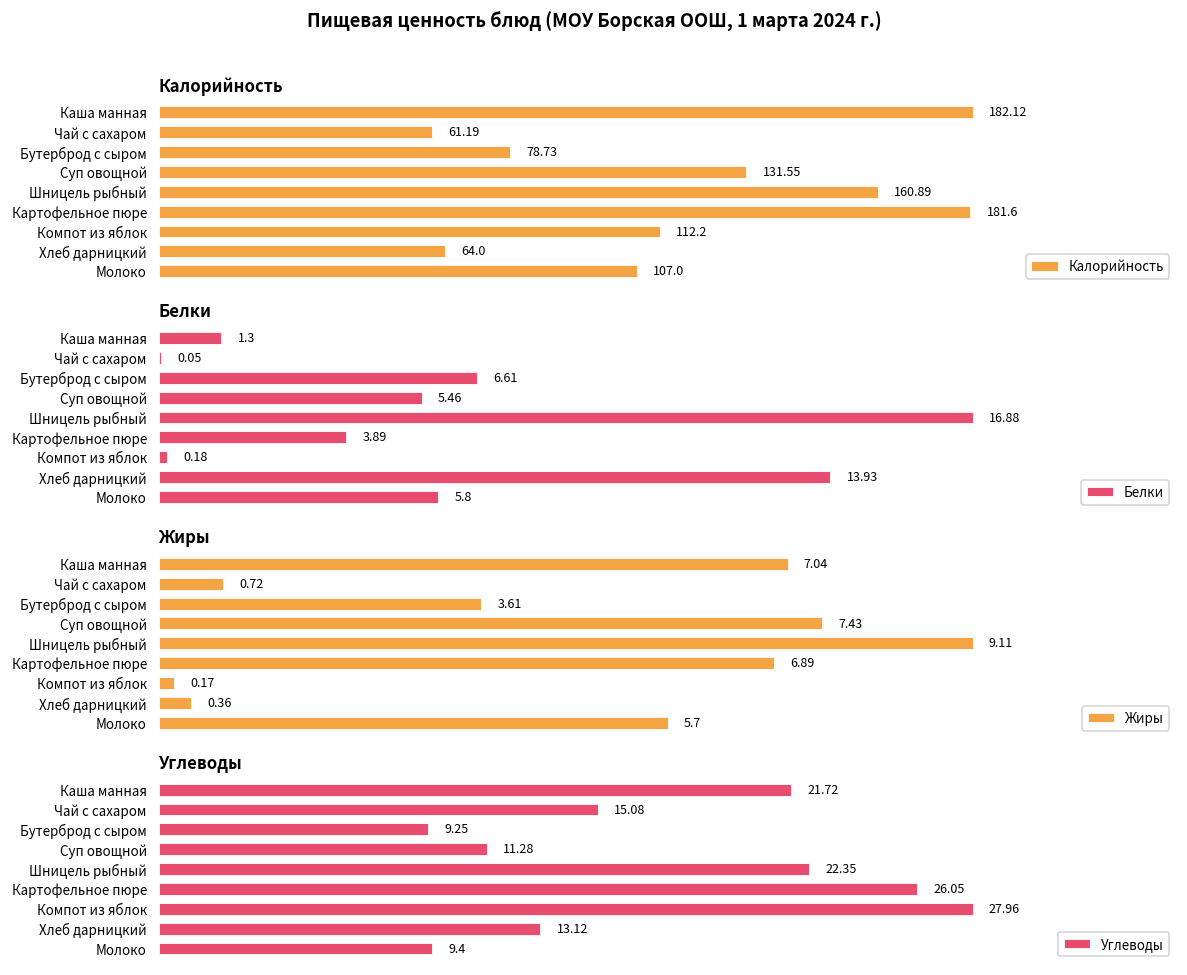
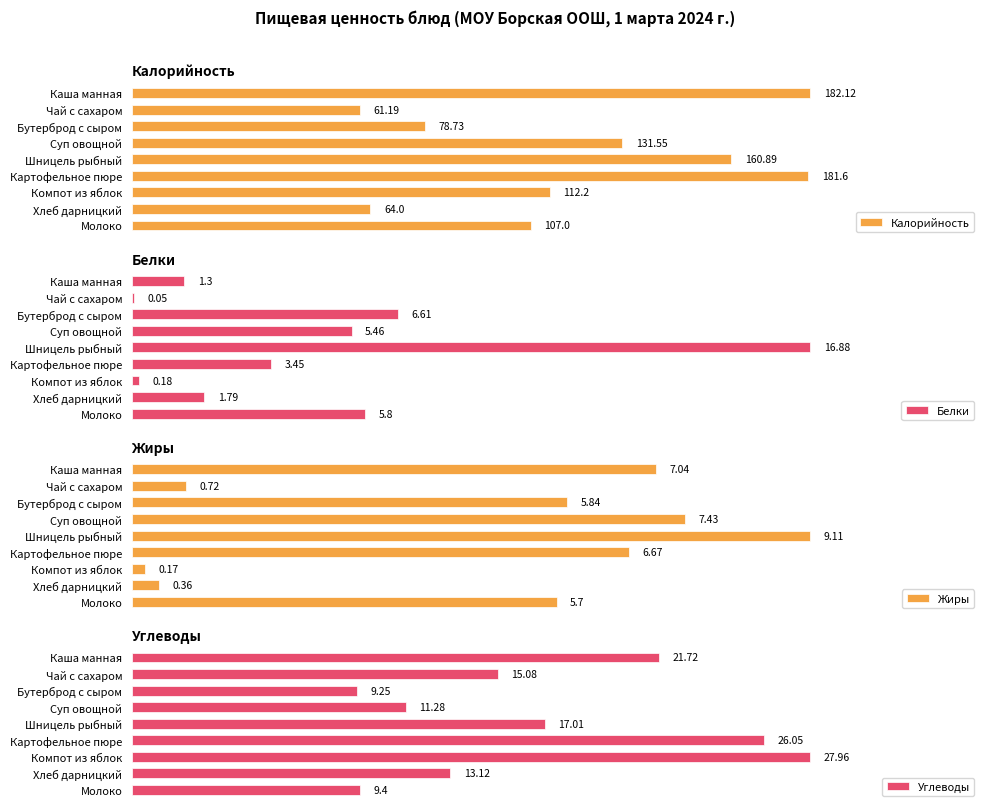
Белки, Картофельное пюре: 3.89 -> 3.45
Белки, Хлеб дарницкий: 13.93 -> 1.79
Жиры, Бутерброд с сыром: 3.61 -> 5.84
Жиры, Картофельное пюре: 6.89 -> 6.67
Углеводы, Шницель рыбный: 22.35 -> 17.01
